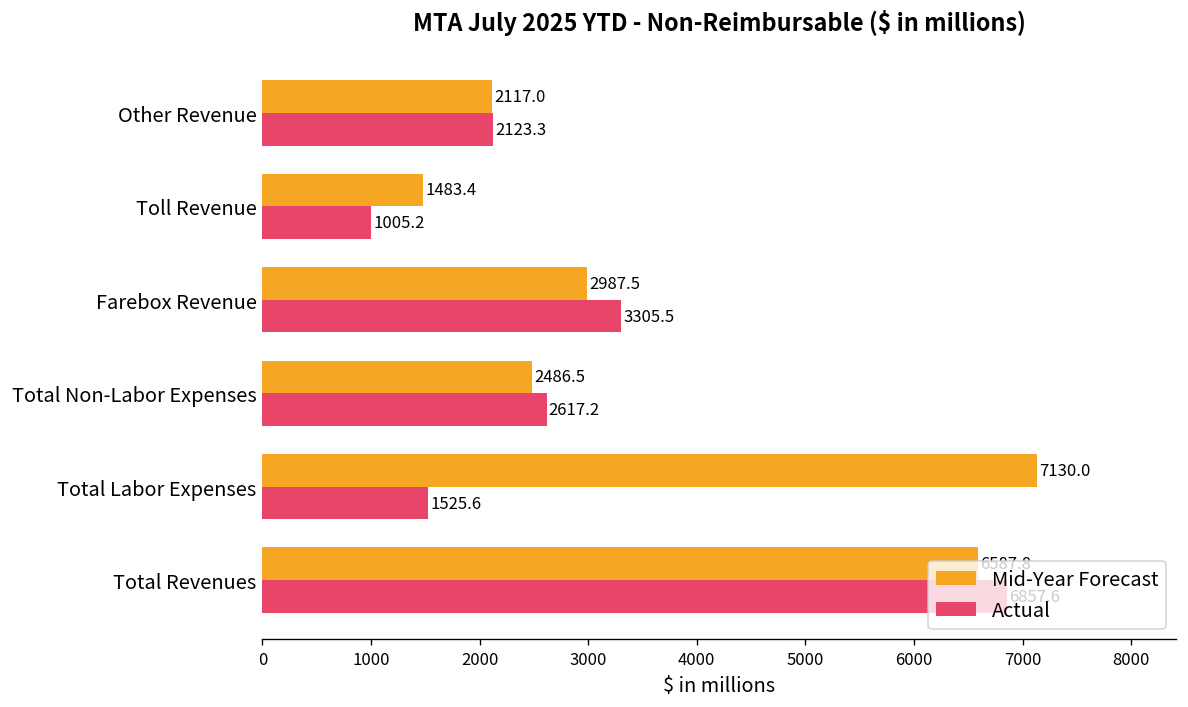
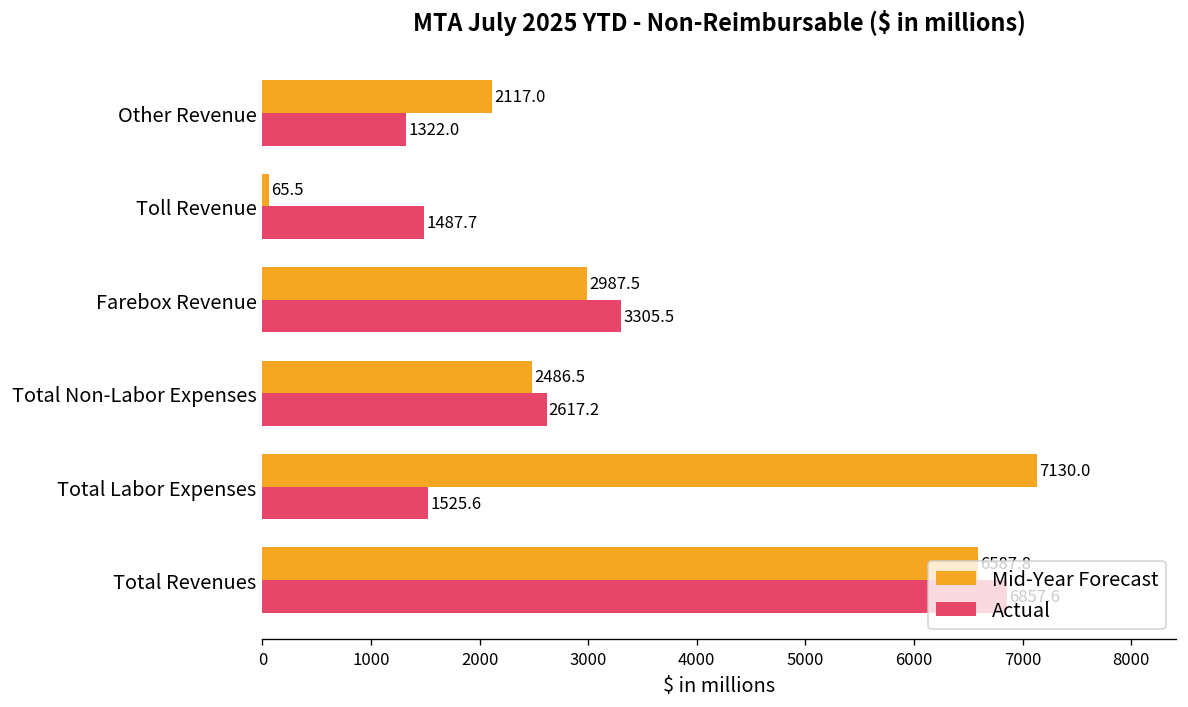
Actual, Other Revenue: 2123.3 -> 1322.0
Mid-Year Forecast, Toll Revenue: 1483.4 -> 65.5
Actual, Toll Revenue: 1005.2 -> 1487.7
